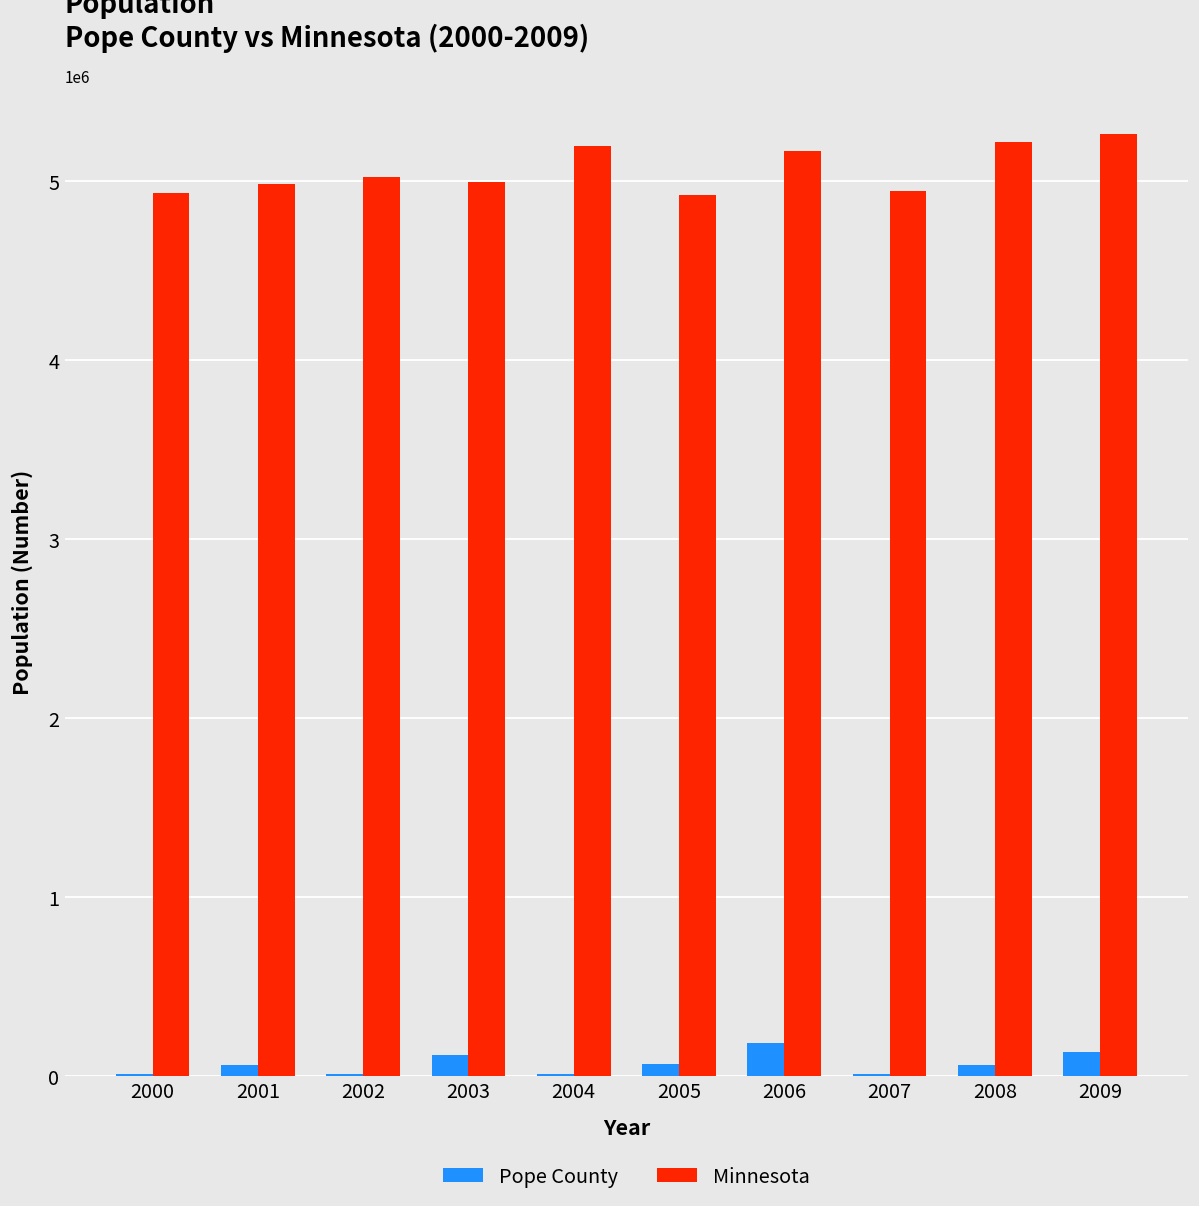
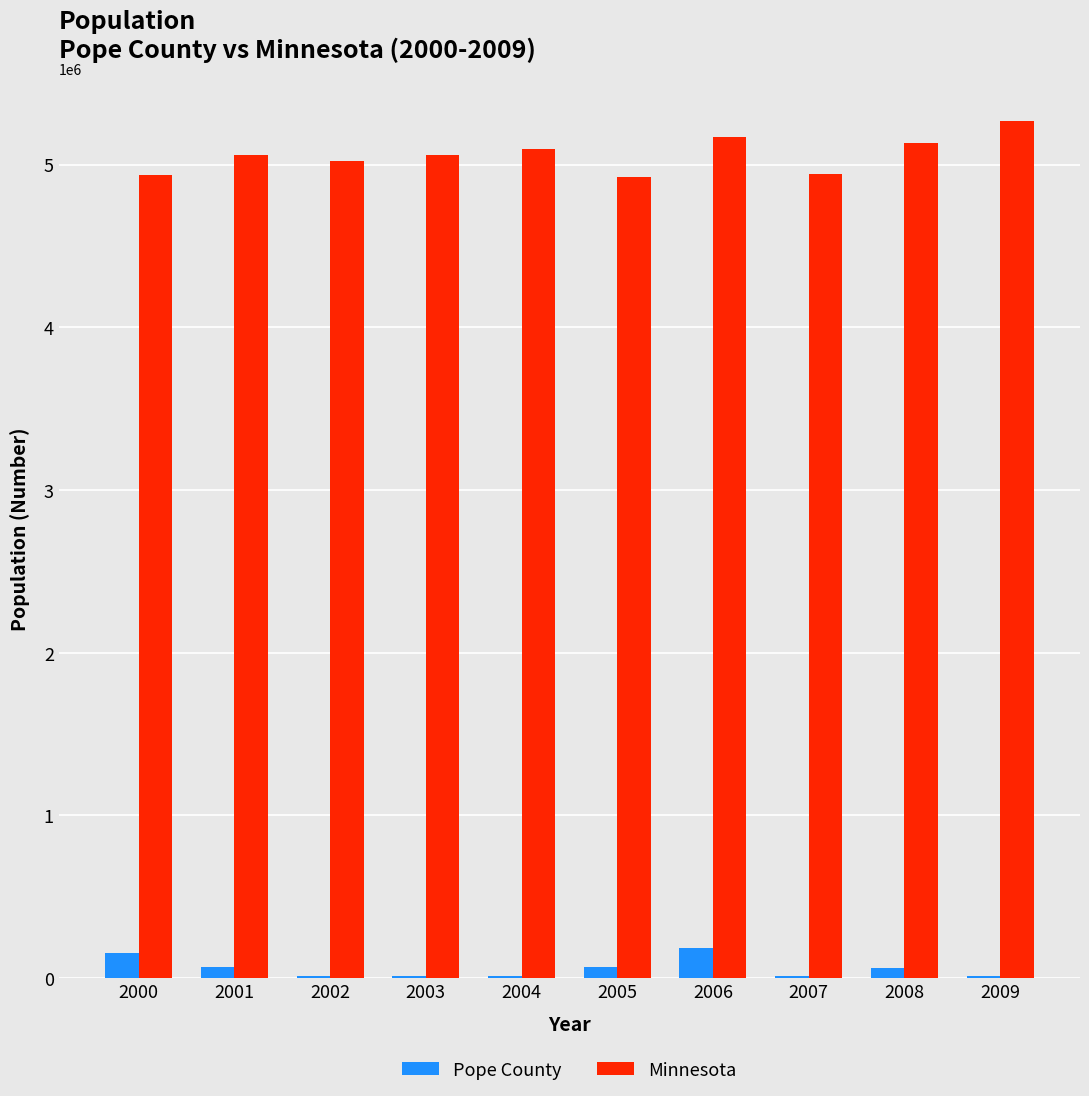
Pope County, 2000: 10000 -> 160000
Minnesota, 2001: 4990000 -> 5060000
Pope County, 2003: 120000 -> 10000
Minnesota, 2003: 5000000 -> 5060000
Minnesota, 2004: 5200000 -> 5090000
Minnesota, 2008: 5220000 -> 5130000
Pope County, 2009: 140000 -> 10000
